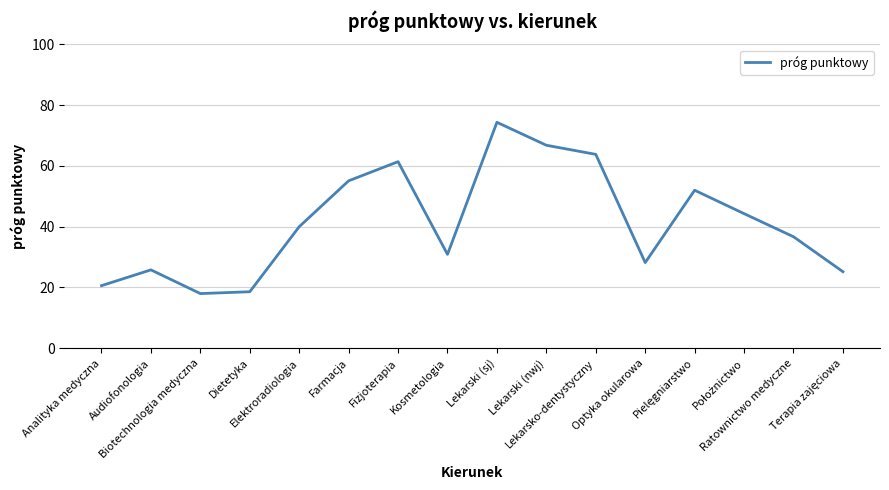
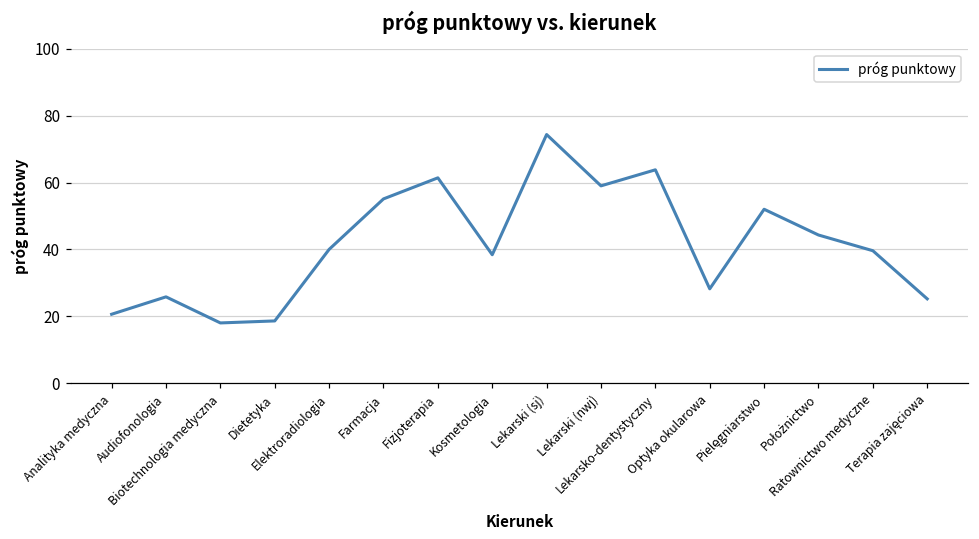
Kosmetologia: 31 -> 38
Lekarski (nwj): 67 -> 59
Ratownictwo medyczne: 37 -> 40
